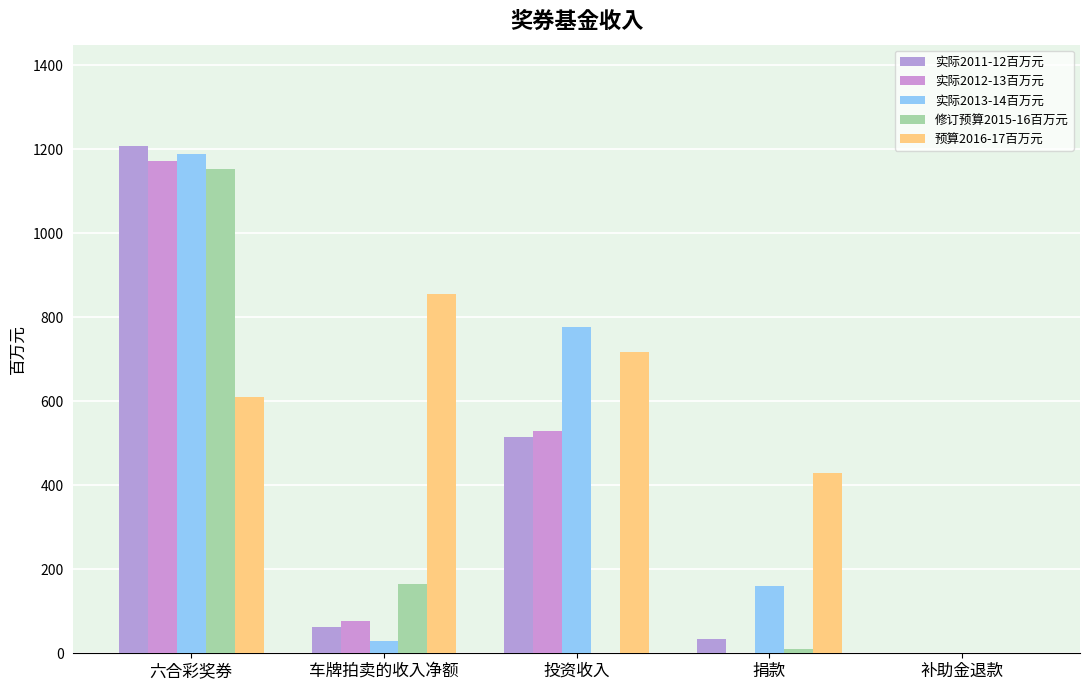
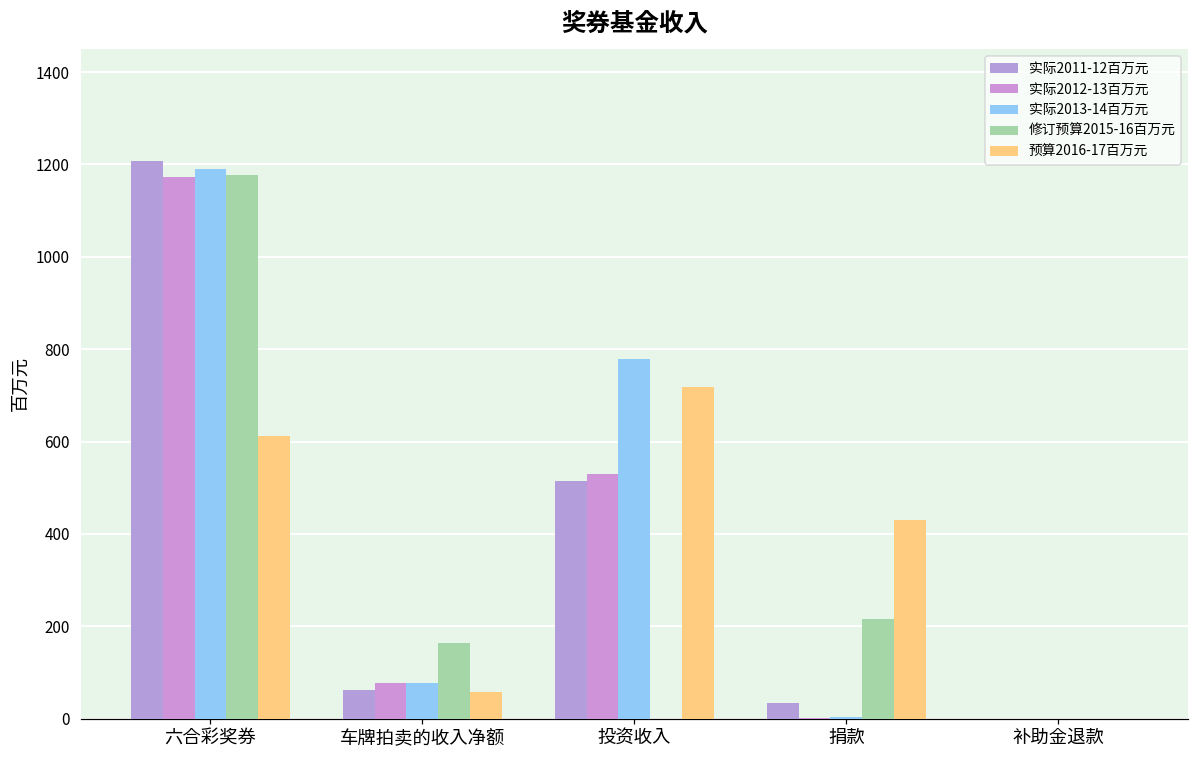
修订预算2015-16百万元, 六合彩奖券: 1150 -> 1180
实际2013-14百万元, 车牌拍卖的收入净额: 30 -> 80
预算2016-17百万元, 车牌拍卖的收入净额: 860 -> 60
实际2013-14百万元, 捐款: 160 -> 0
修订预算2015-16百万元, 捐款: 10 -> 220
